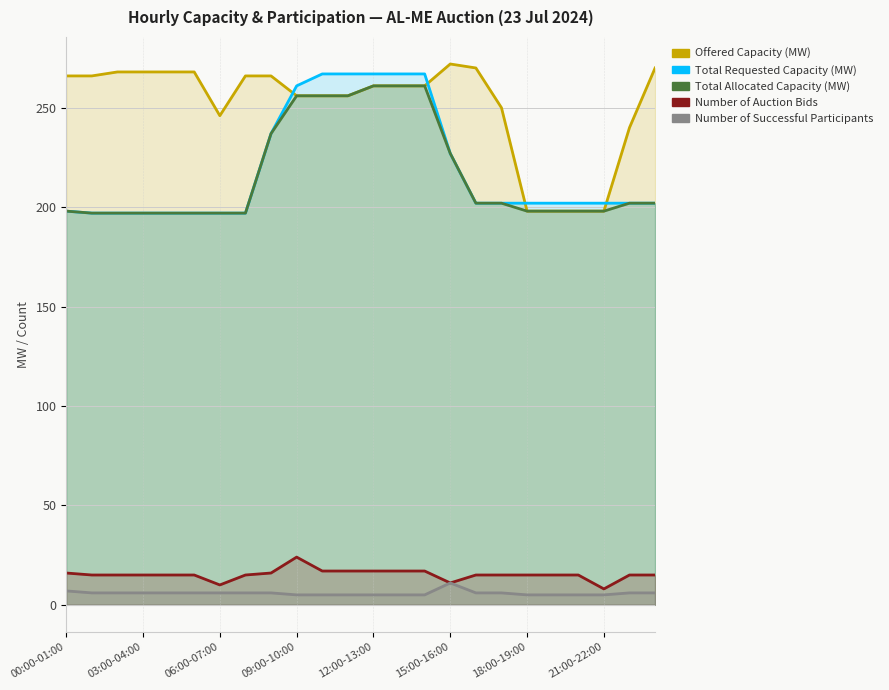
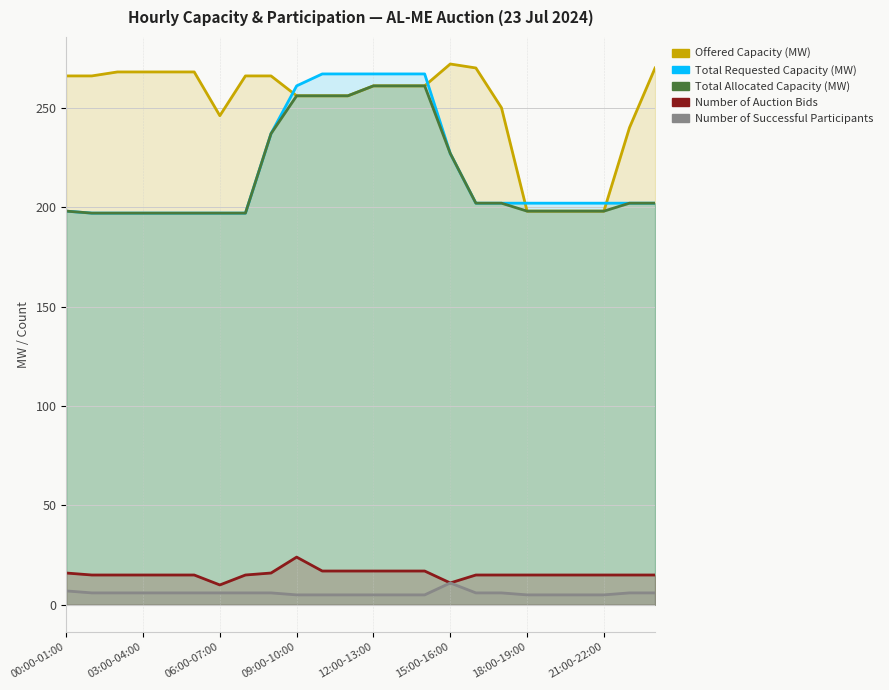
Number of Auction Bids, 21:00-22:00: 8 -> 15
